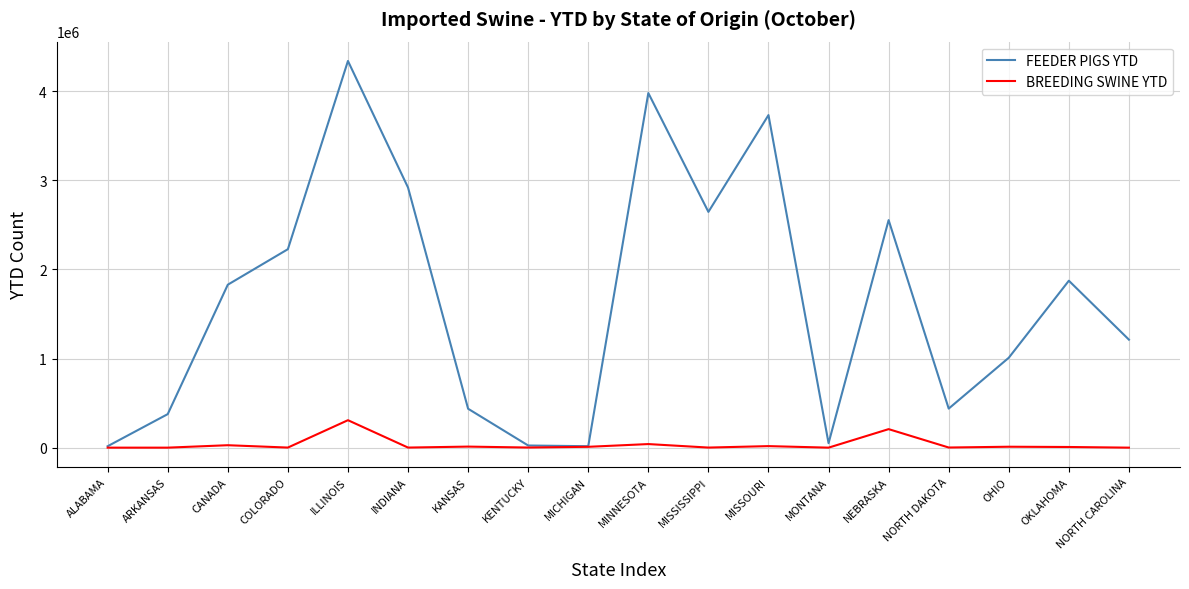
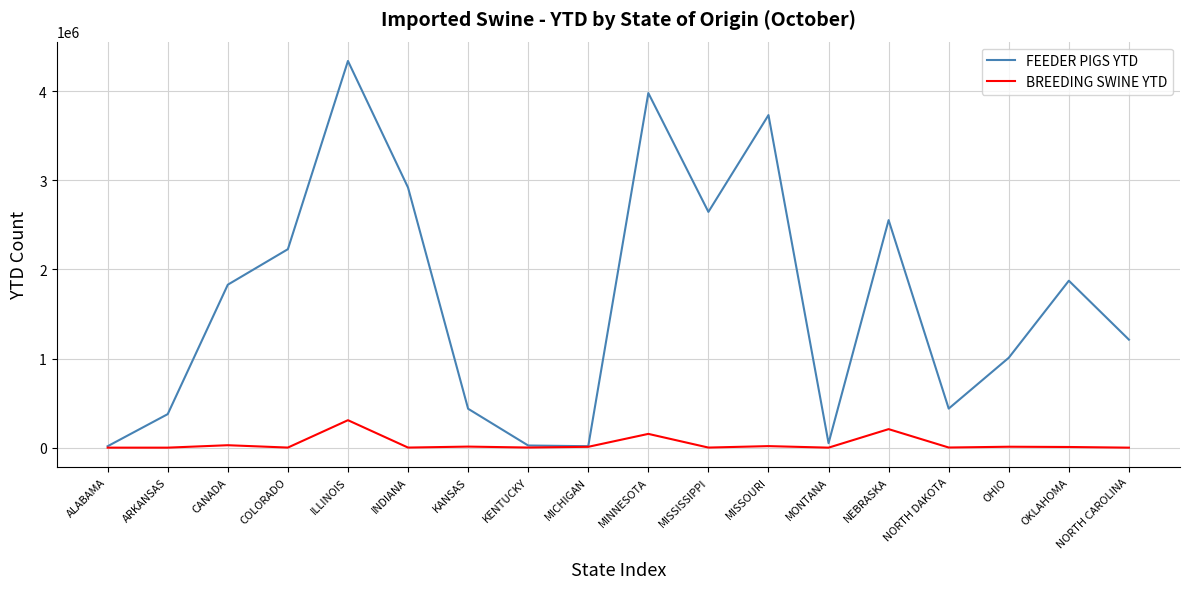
BREEDING SWINE YTD, MINNESOTA: 0 -> 200000
